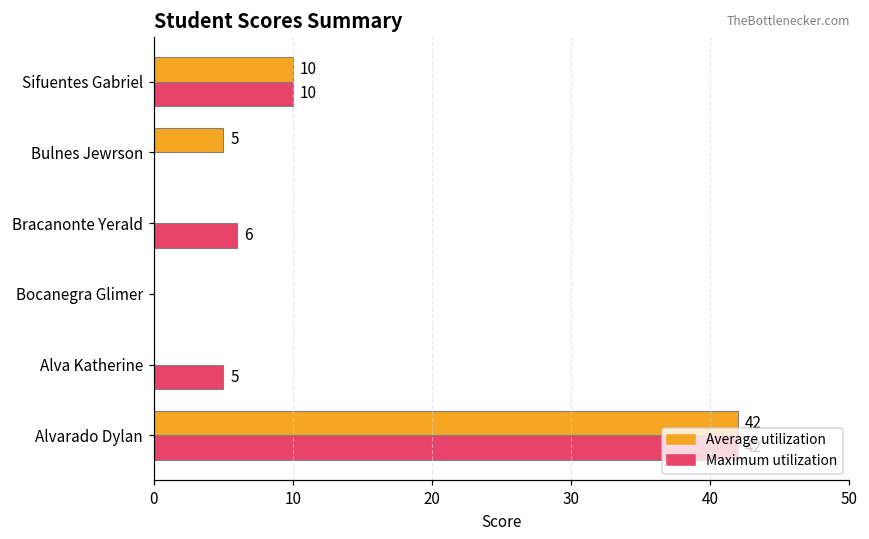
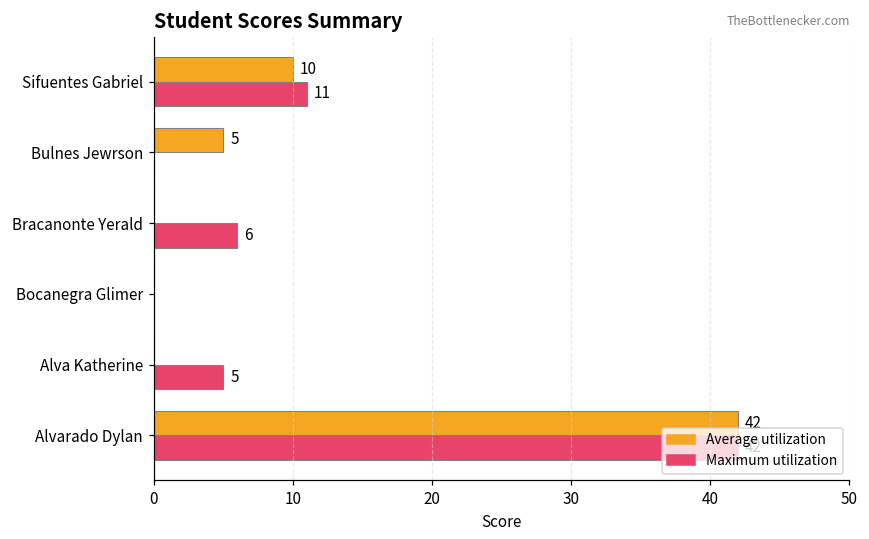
Maximum utilization, Sifuentes Gabriel: 10 -> 11
